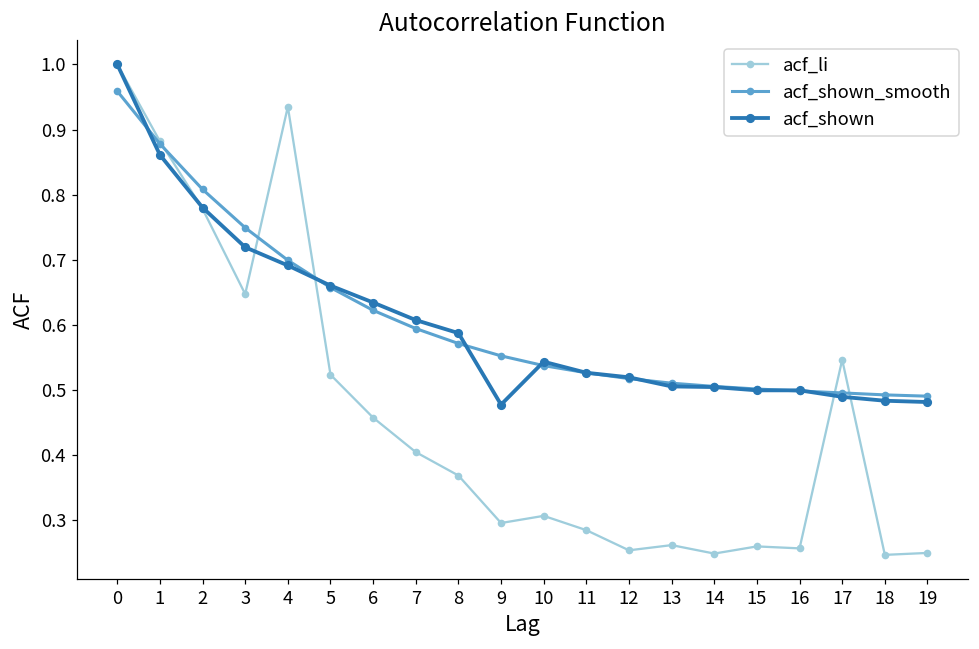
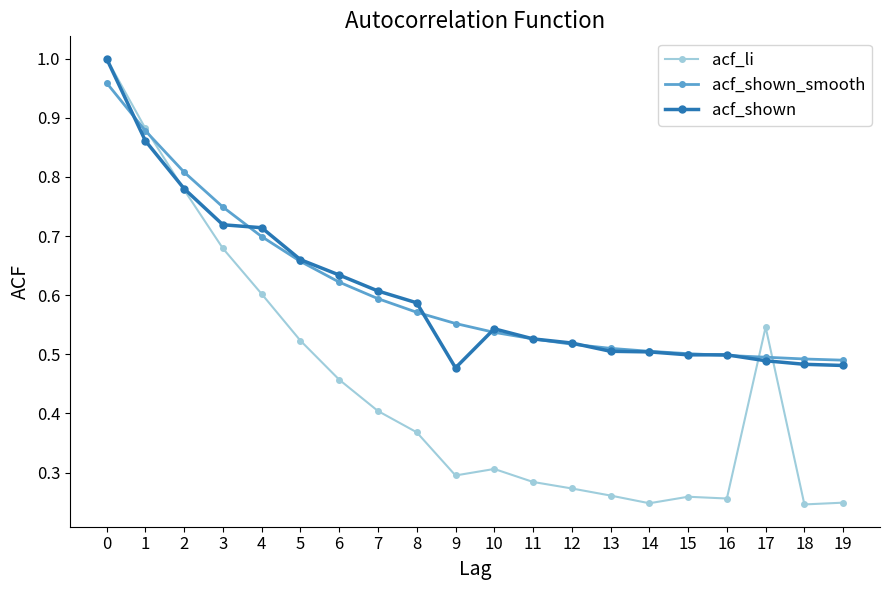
acf_li, 3: 0.65 -> 0.68
acf_li, 4: 0.94 -> 0.60
acf_shown, 4: 0.69 -> 0.71
acf_li, 12: 0.25 -> 0.27
